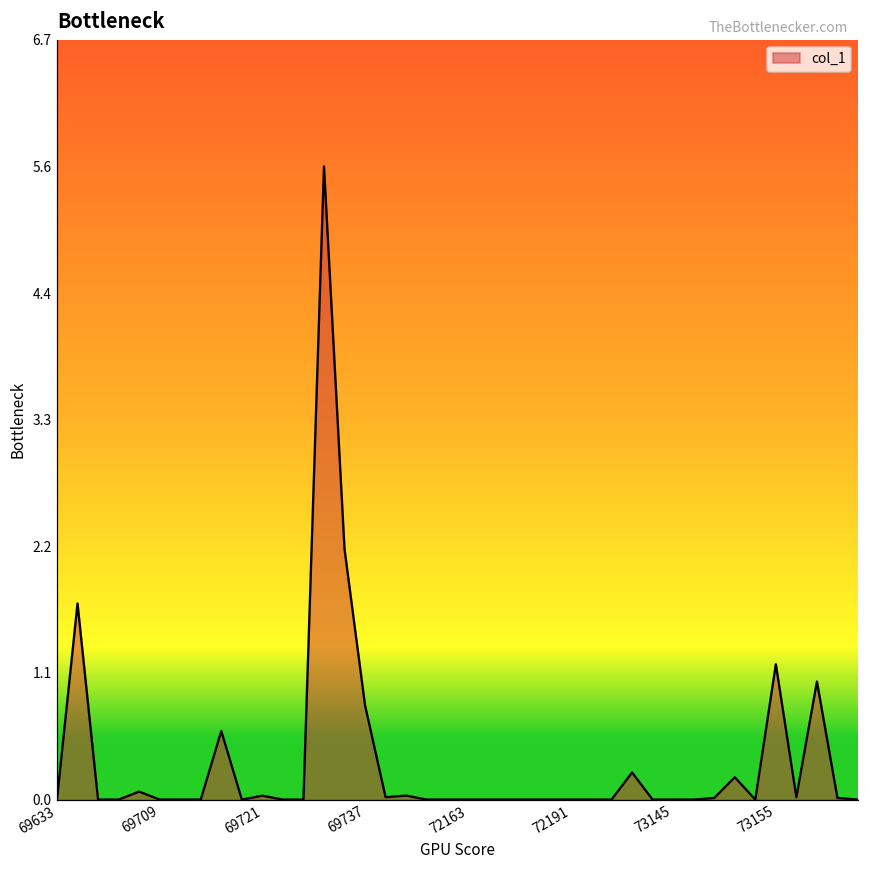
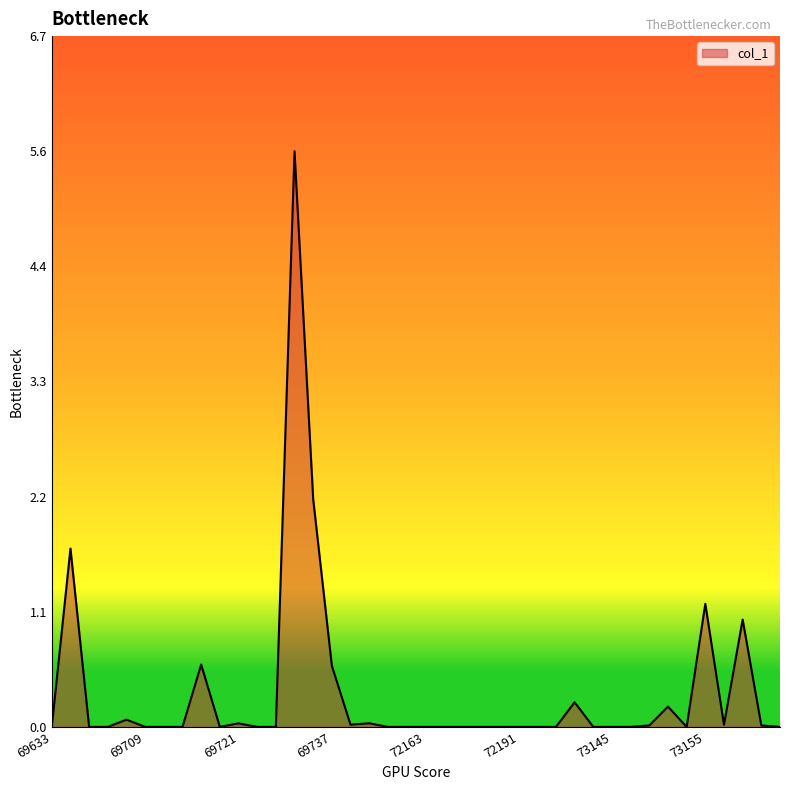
69737: 0.83 -> 0.59
